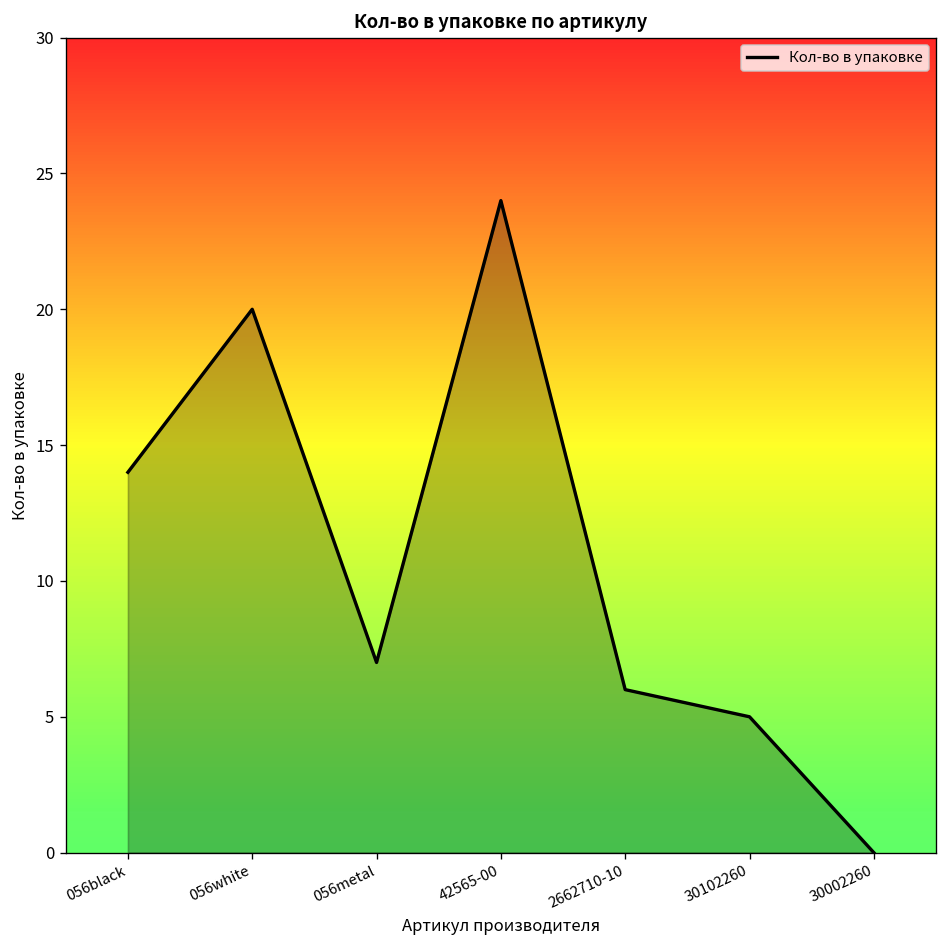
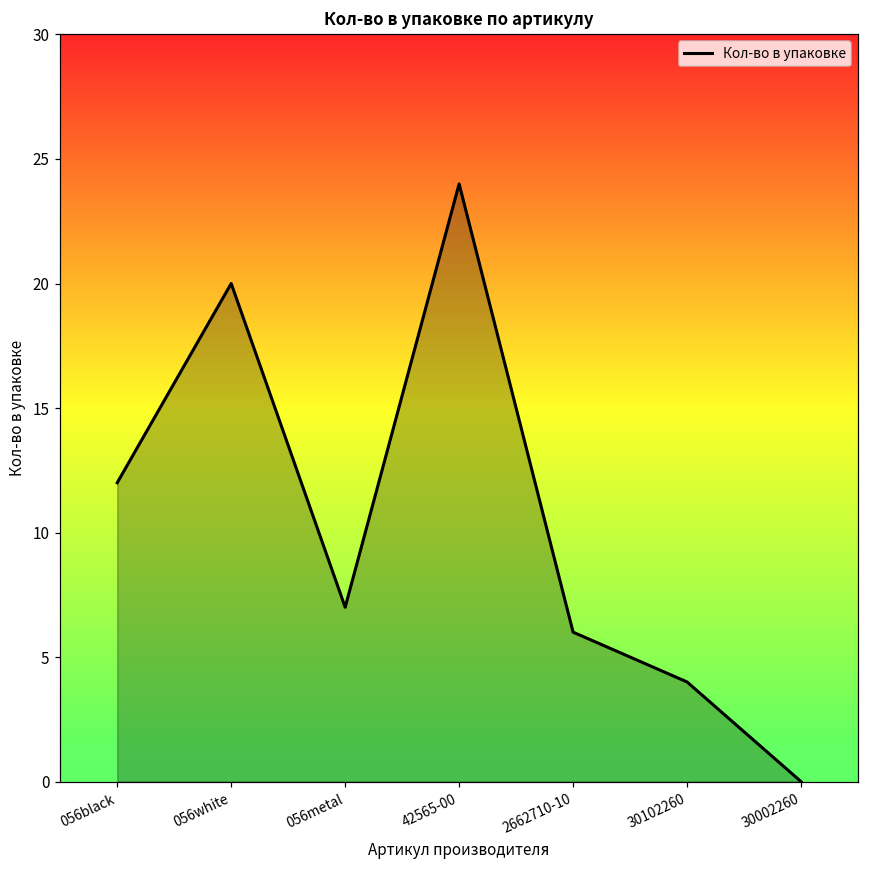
056black: 14 -> 12
30102260: 5 -> 4
